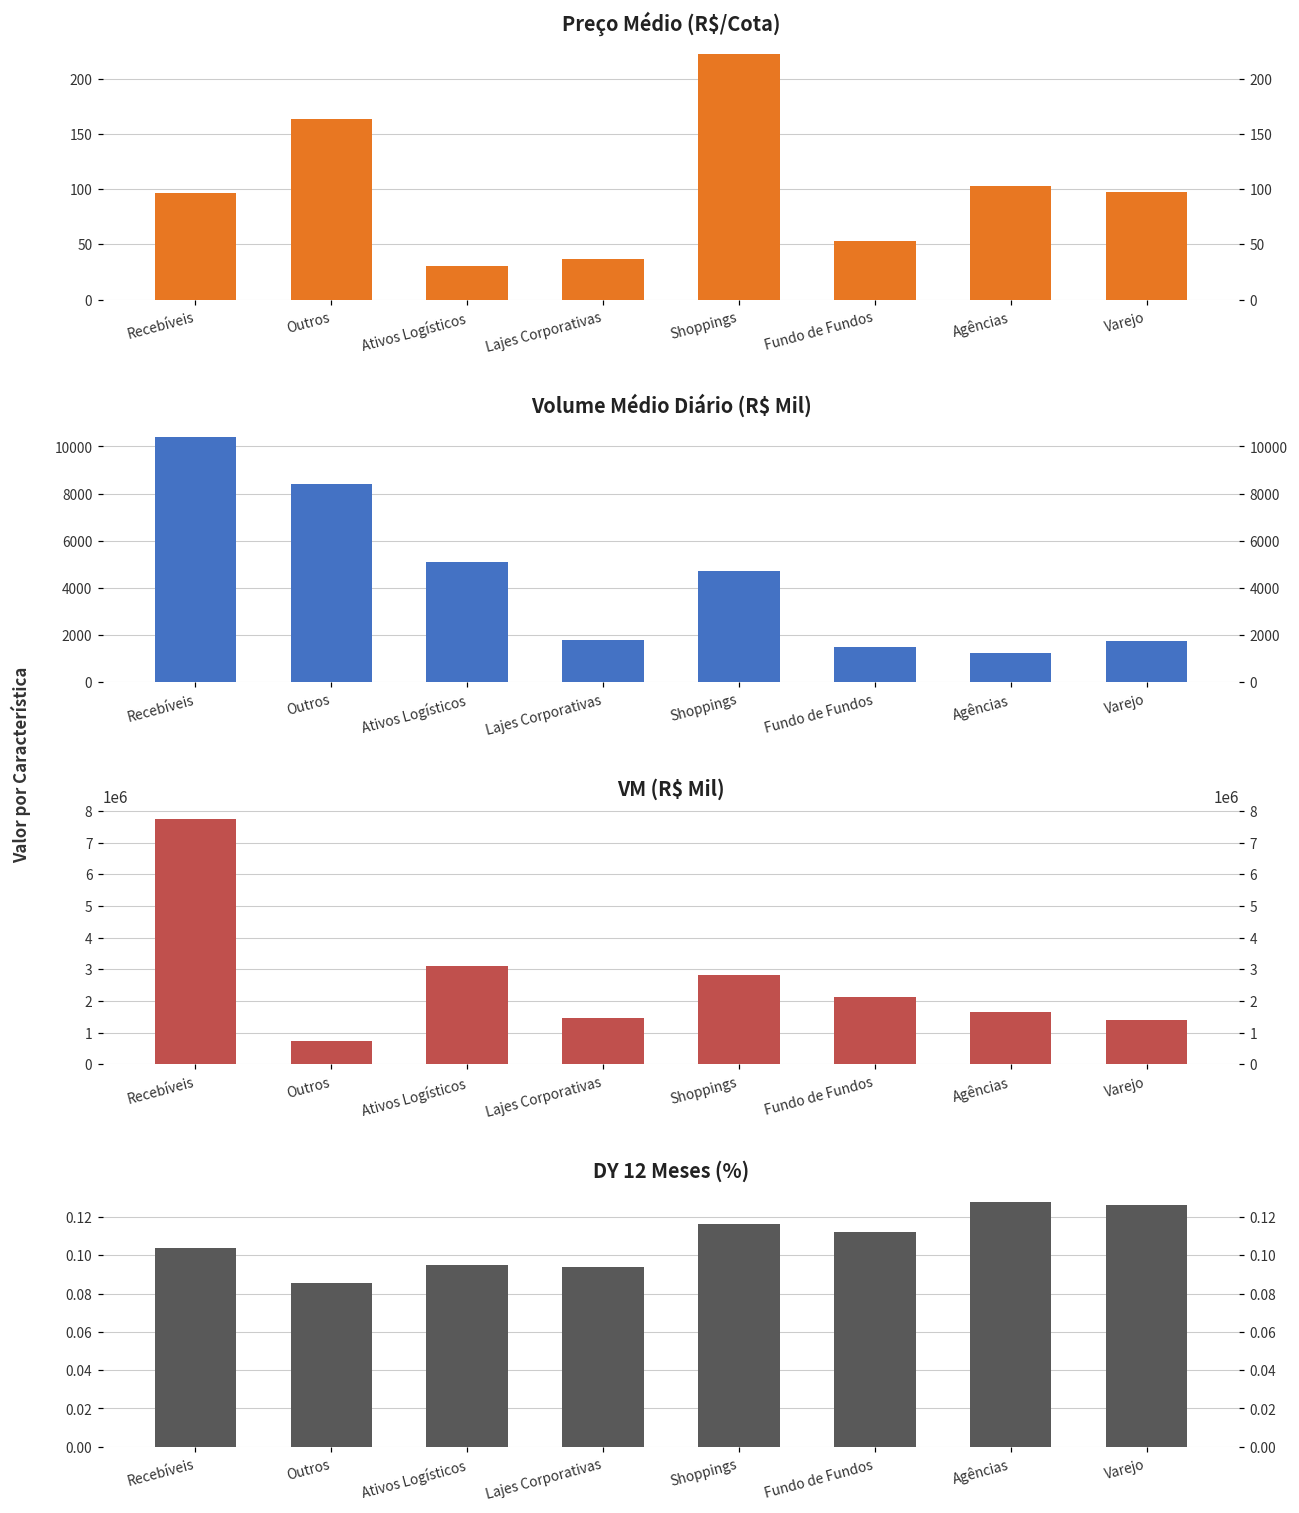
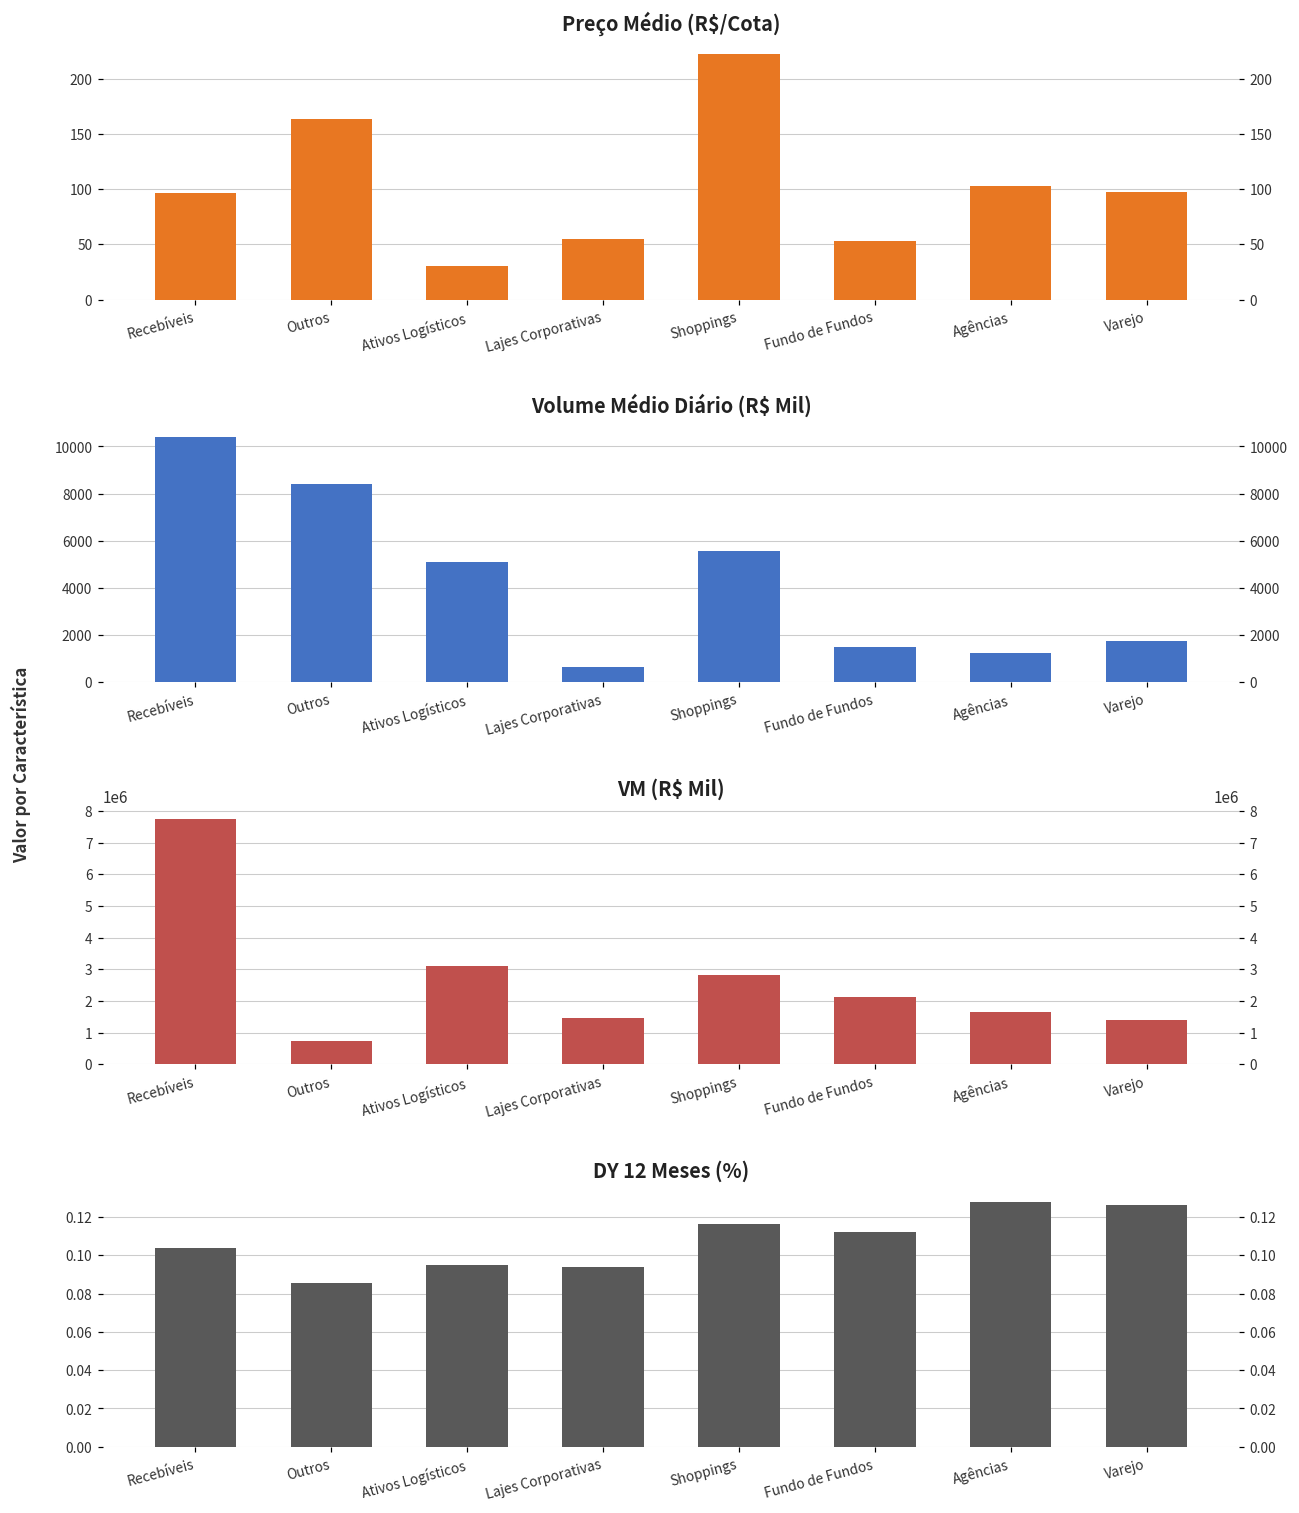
Preço Médio (R$/Cota), Lajes Corporativas: 37 -> 55
Volume Médio Diário (R$ Mil), Lajes Corporativas: 1800 -> 600
Volume Médio Diário (R$ Mil), Shoppings: 4700 -> 5600
